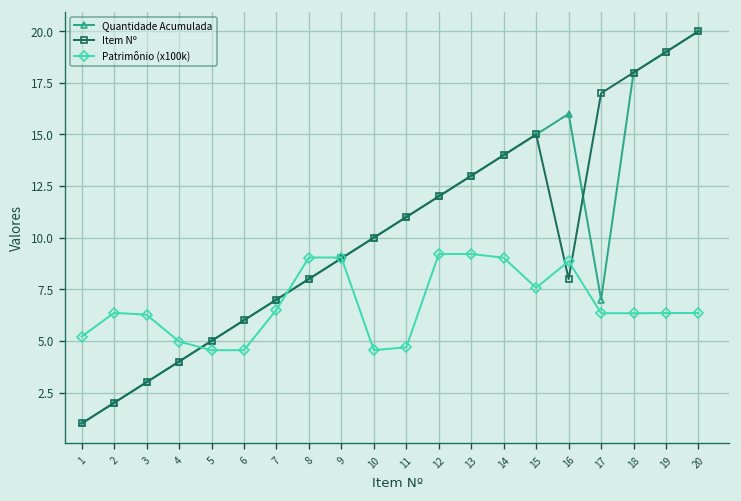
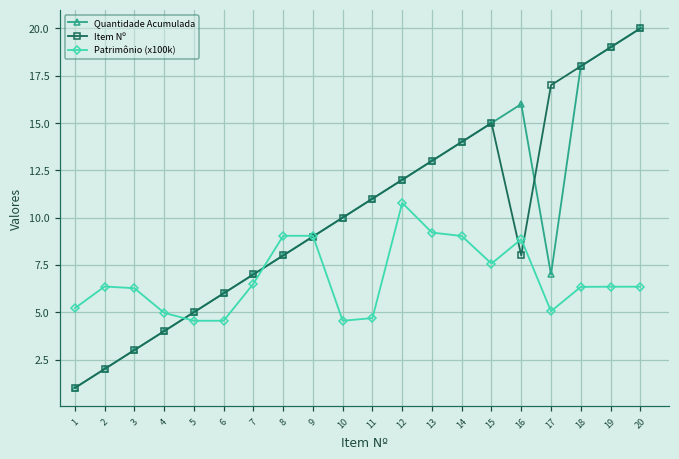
Patrimônio (x100k), 12: 9.2 -> 10.8
Patrimônio (x100k), 17: 6.3 -> 5.1
